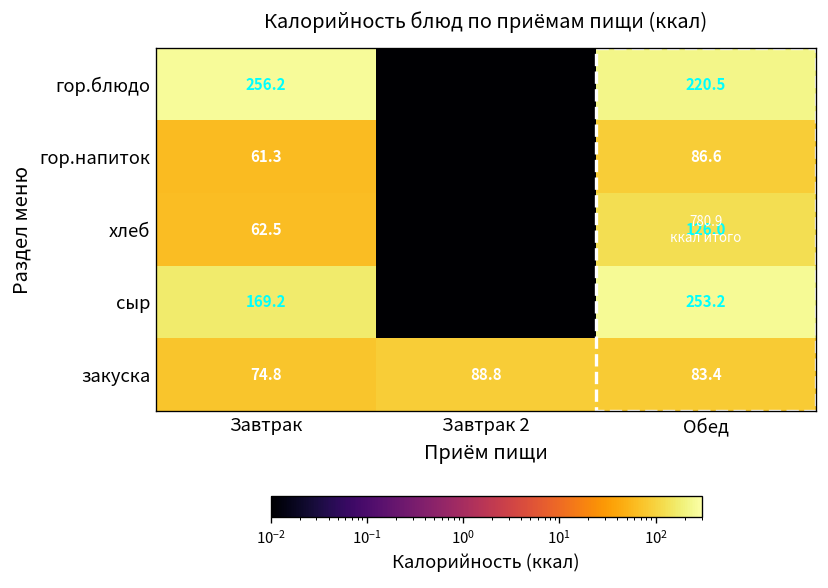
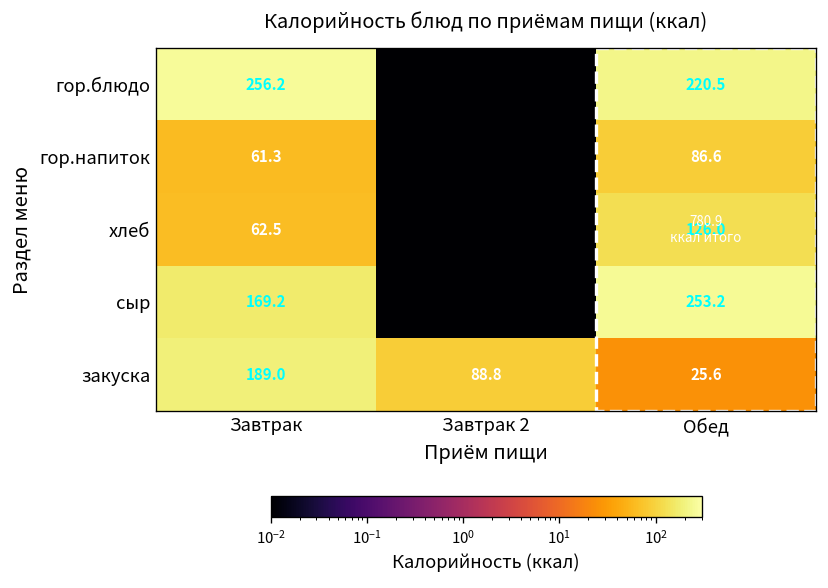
закуска, Завтрак: 74.8 -> 189.0
закуска, Обед: 83.4 -> 25.6
